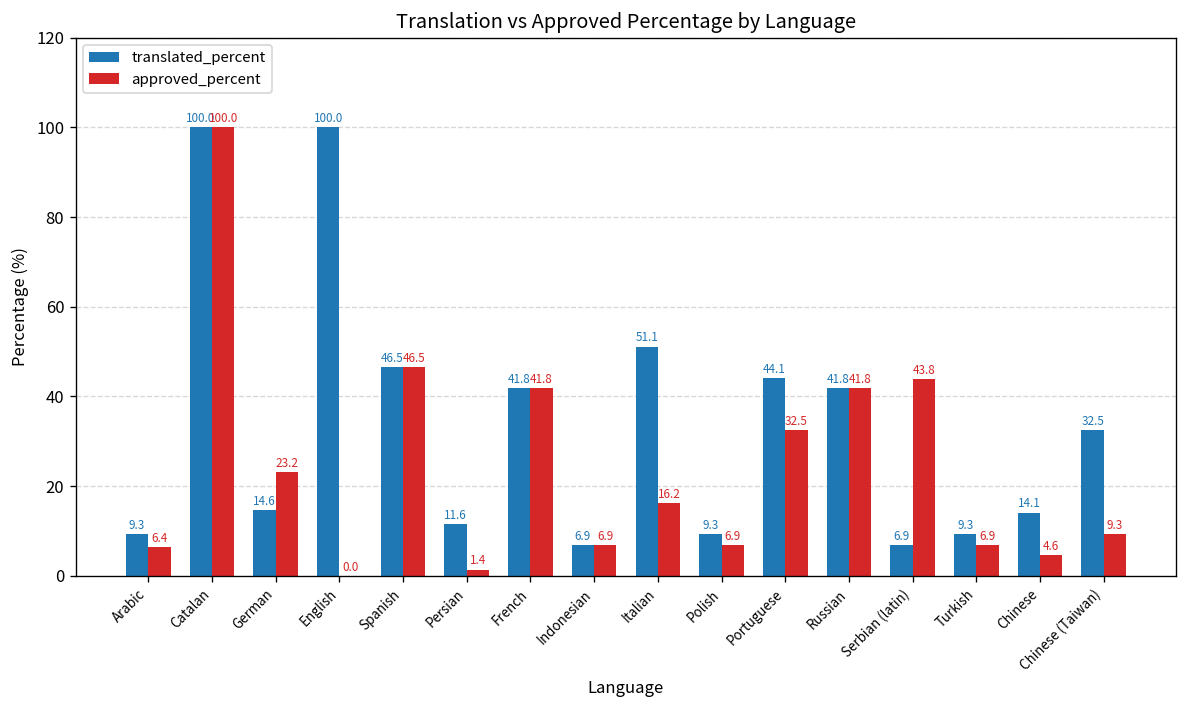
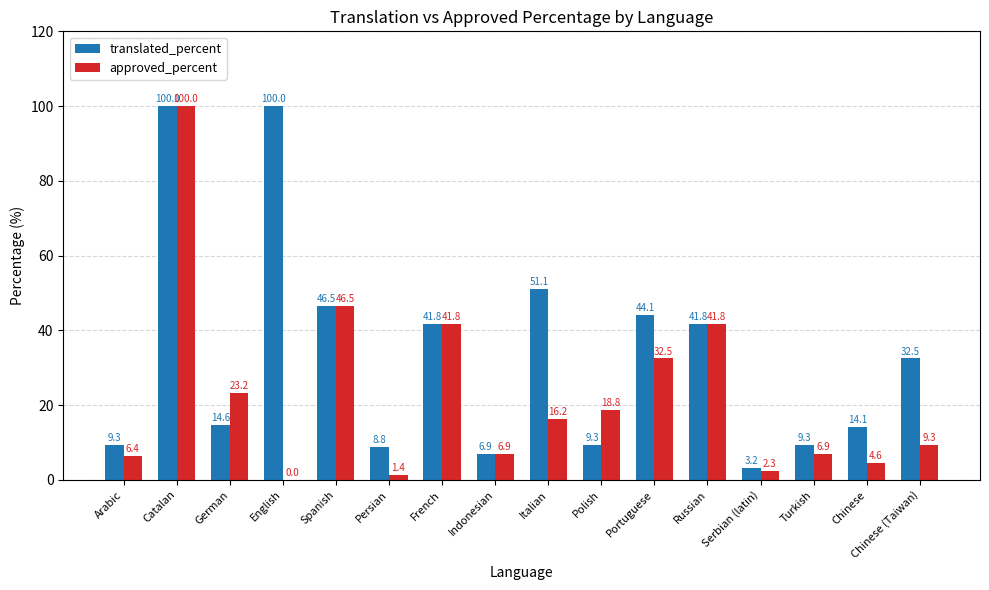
translated_percent, Persian: 11.6 -> 8.8
approved_percent, Polish: 6.9 -> 18.8
translated_percent, Serbian (latin): 6.9 -> 3.2
approved_percent, Serbian (latin): 43.8 -> 2.3
